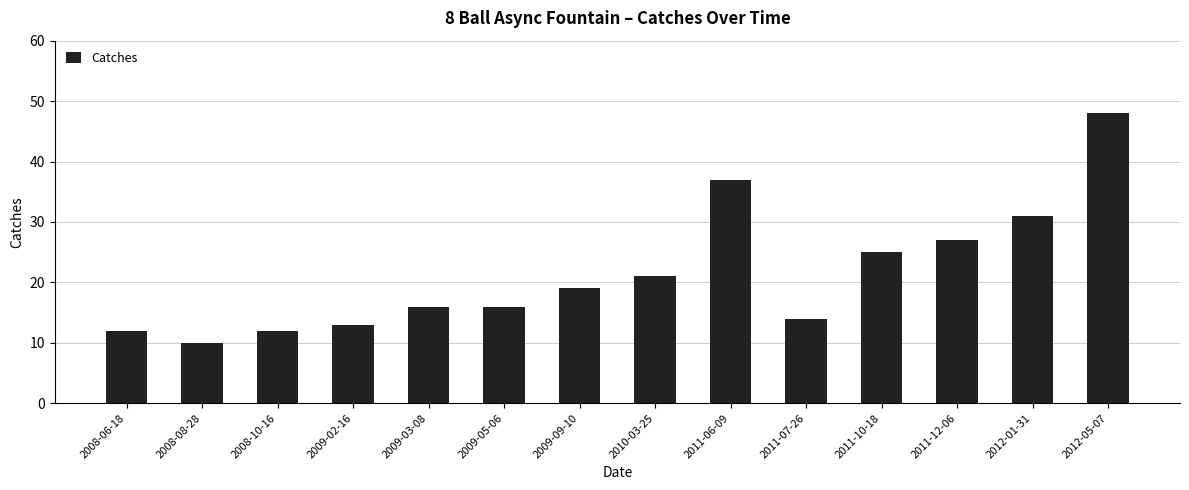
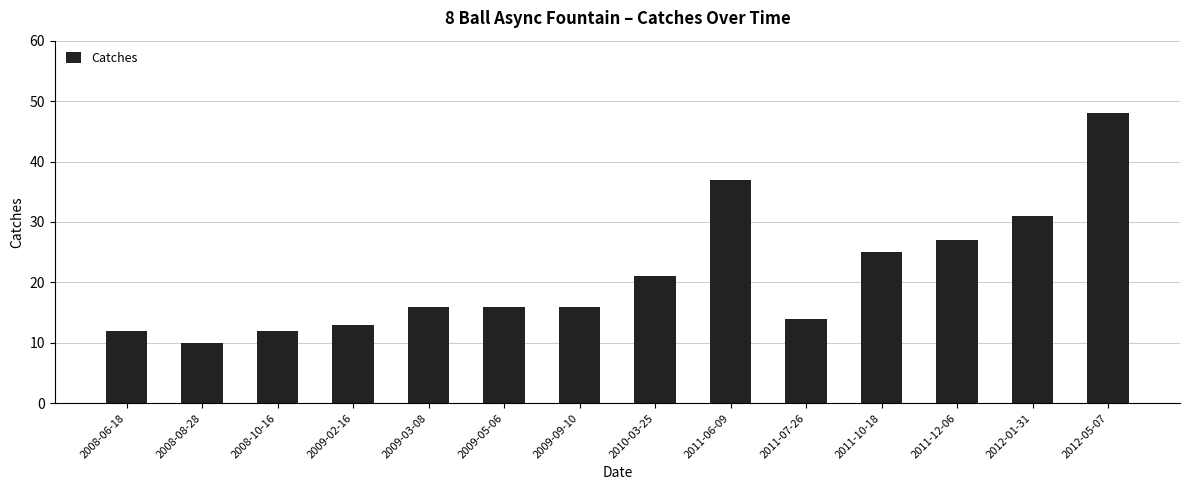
2009-09-10: 19 -> 16
